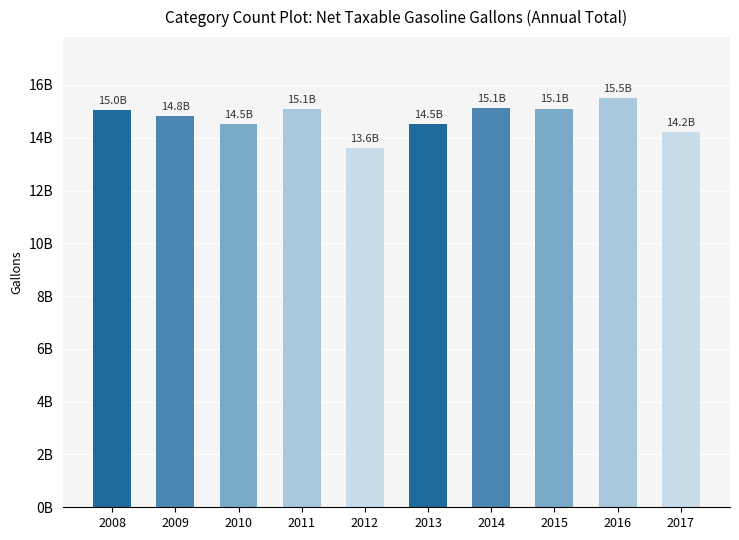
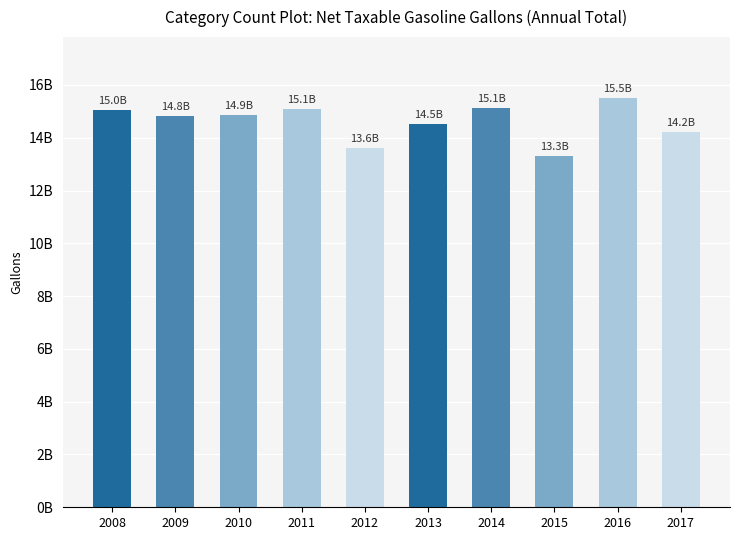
2010: 14.5B -> 14.9B
2015: 15.1B -> 13.3B
